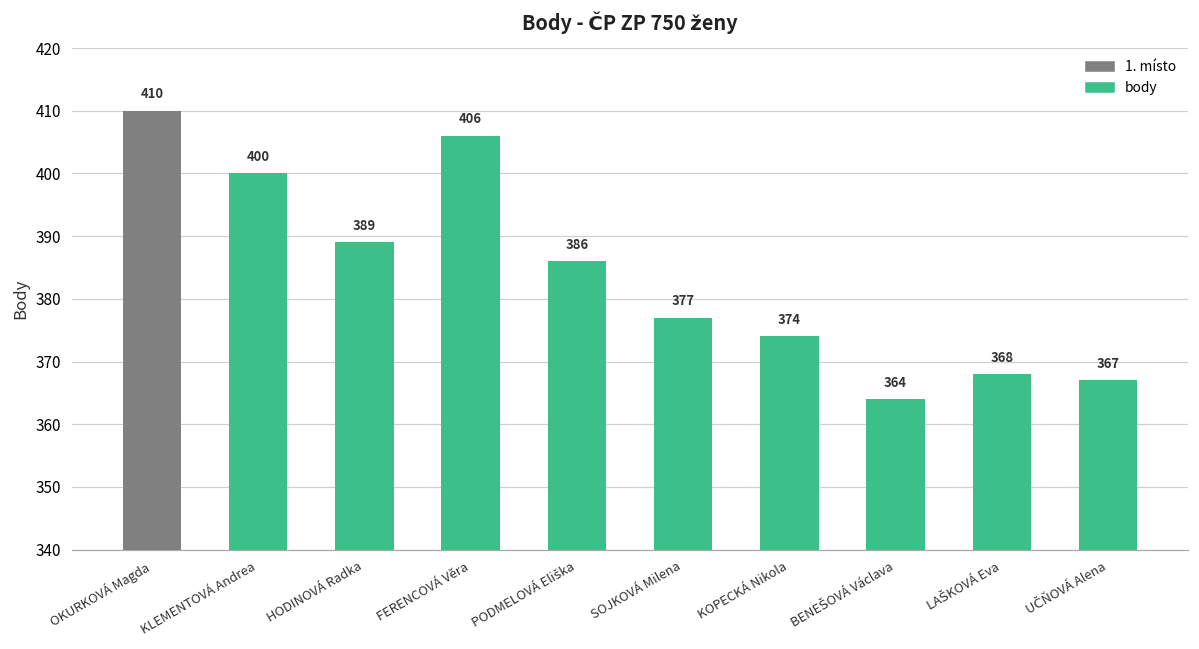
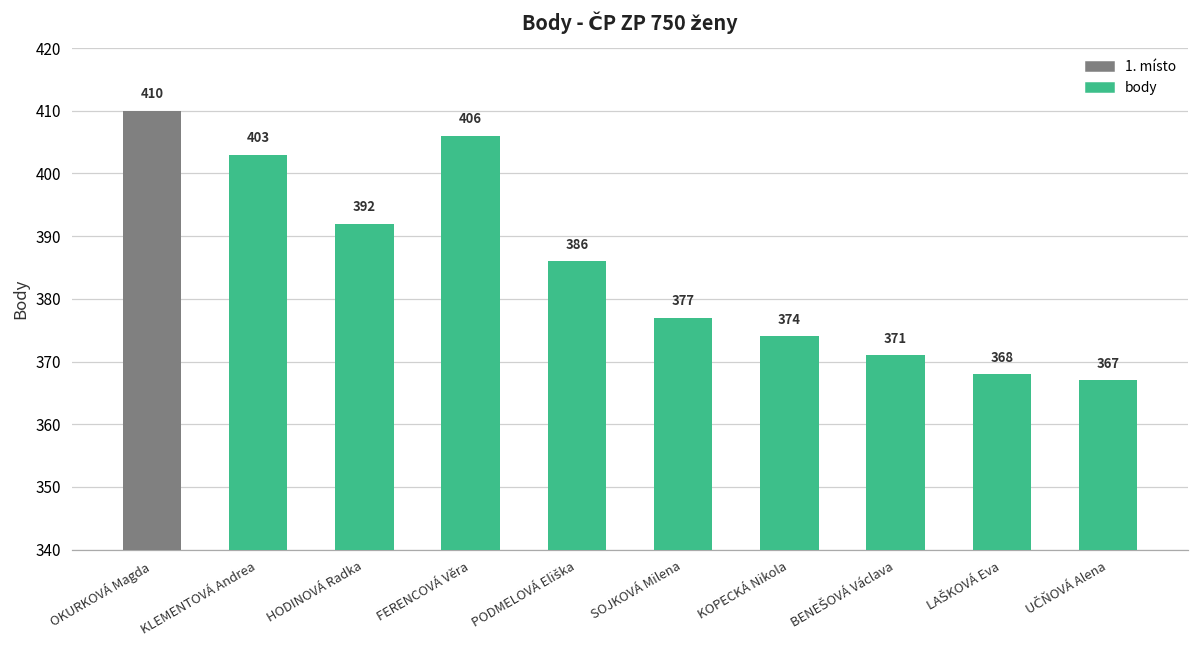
KLEMENTOVÁ Andrea: 400 -> 403
HODINOVÁ Radka: 389 -> 392
BENEŠOVÁ Václava: 364 -> 371
